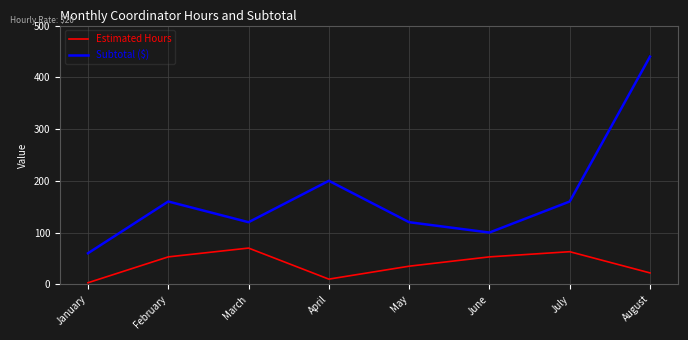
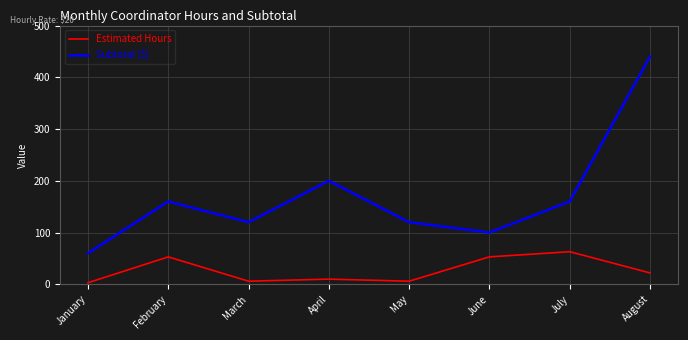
Estimated Hours, March: 70 -> 10
Estimated Hours, May: 40 -> 10
